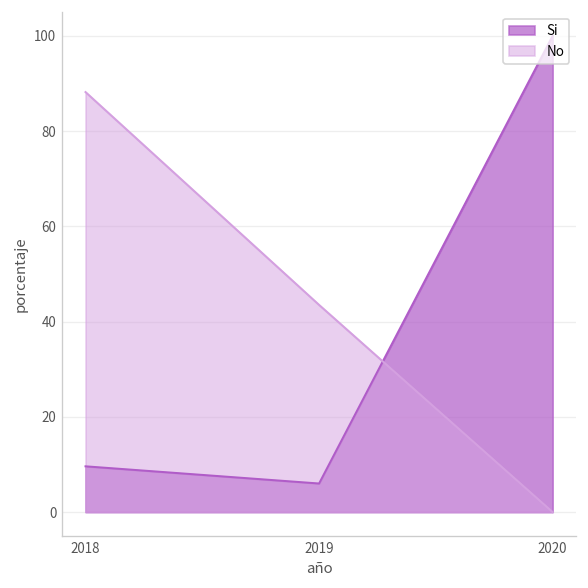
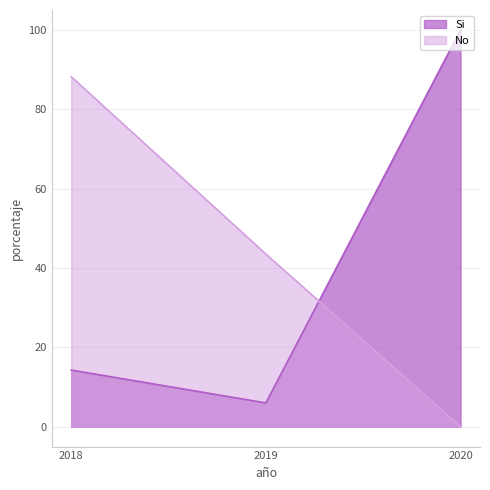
Si, 2018: 10 -> 14
